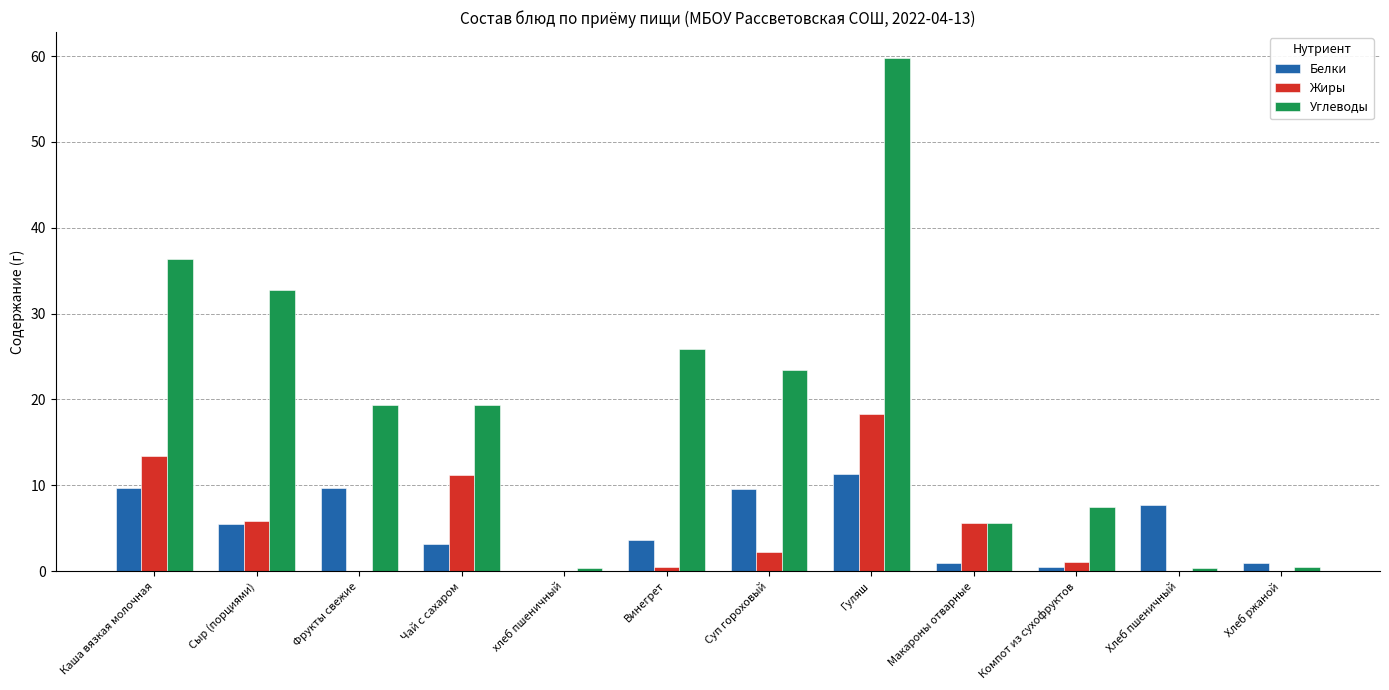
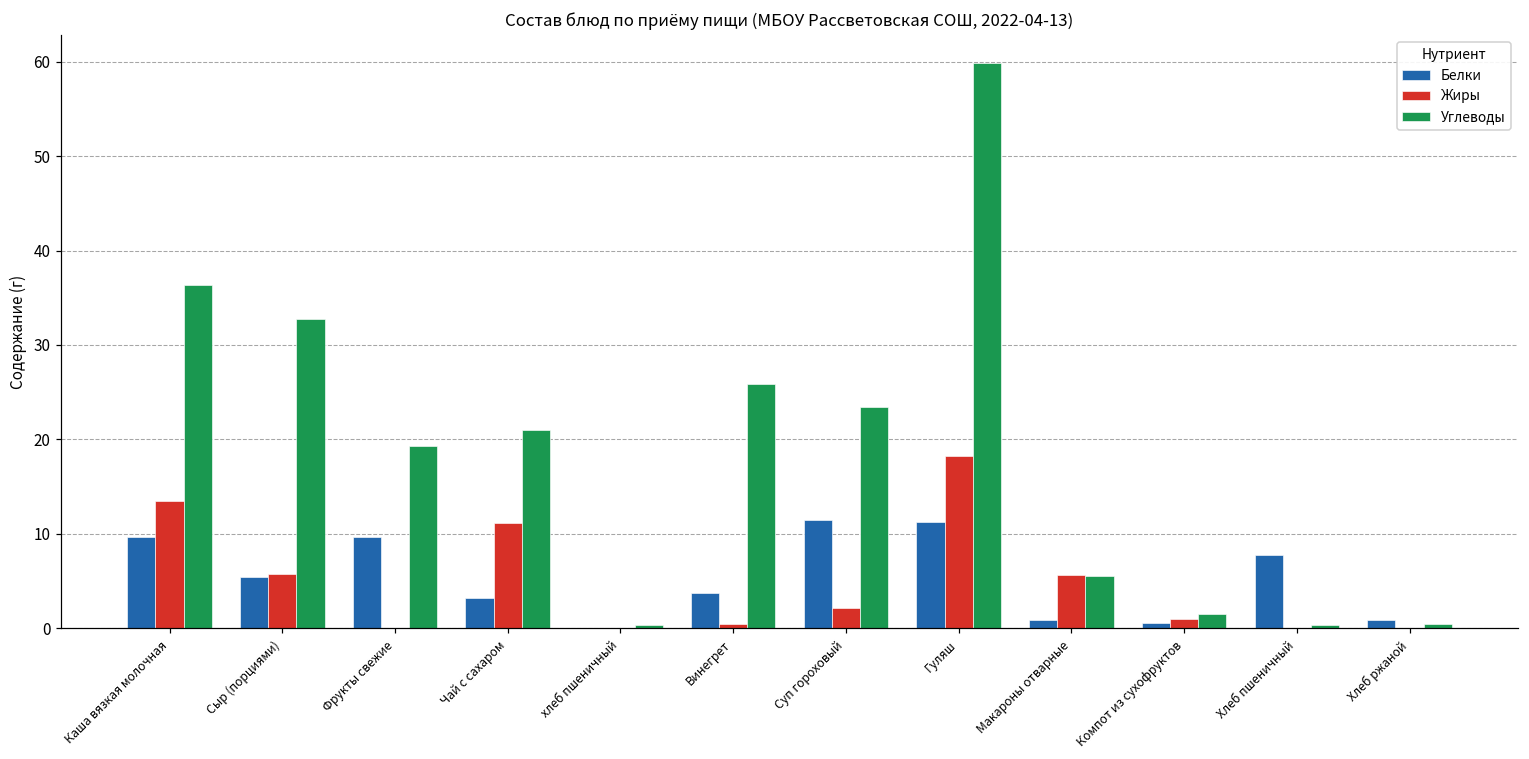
Углеводы, Чай с сахаром: 19 -> 21
Белки, Суп гороховый: 10 -> 11
Углеводы, Компот из сухофруктов: 7 -> 2
